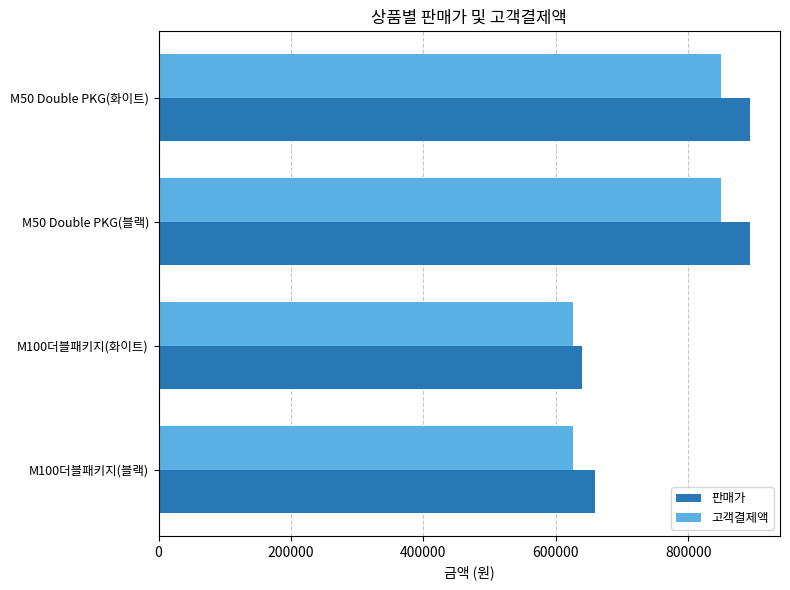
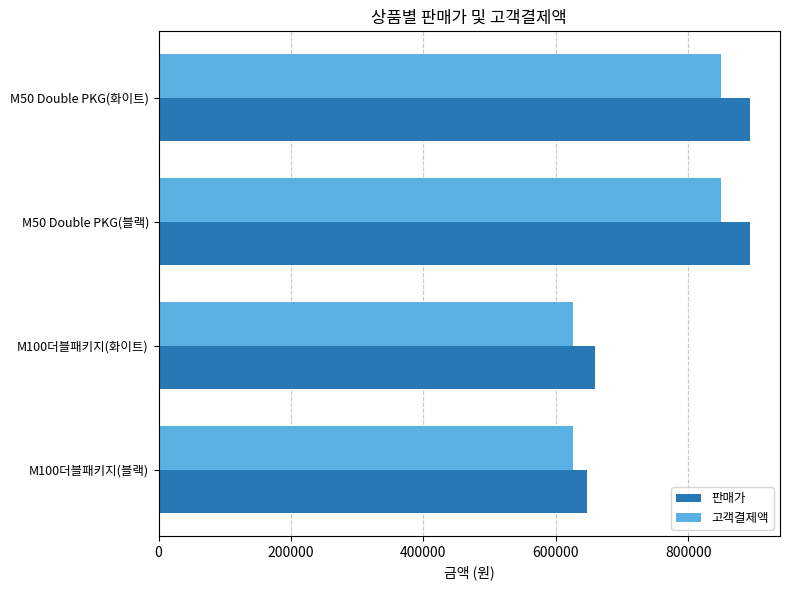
판매가, M100더블패키지(화이트): 640000 -> 660000
판매가, M100더블패키지(블랙): 660000 -> 650000
